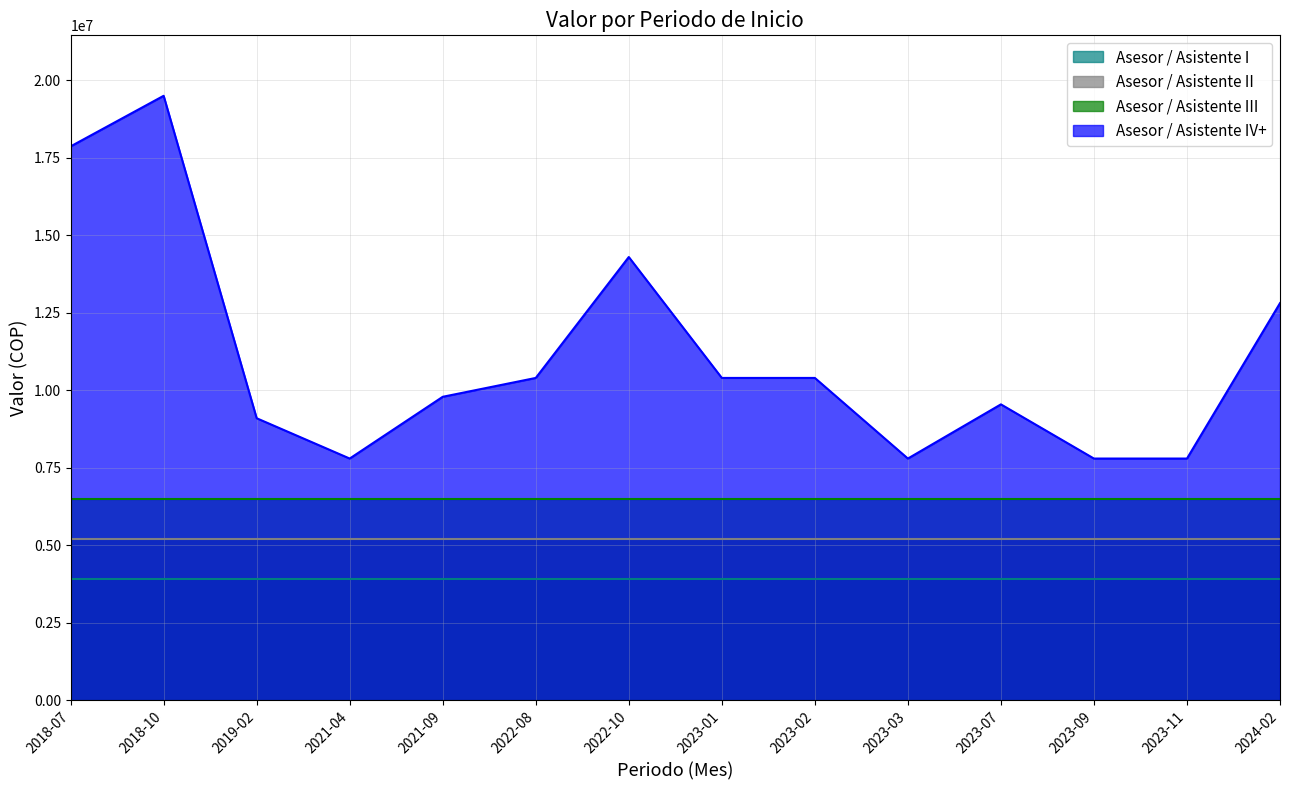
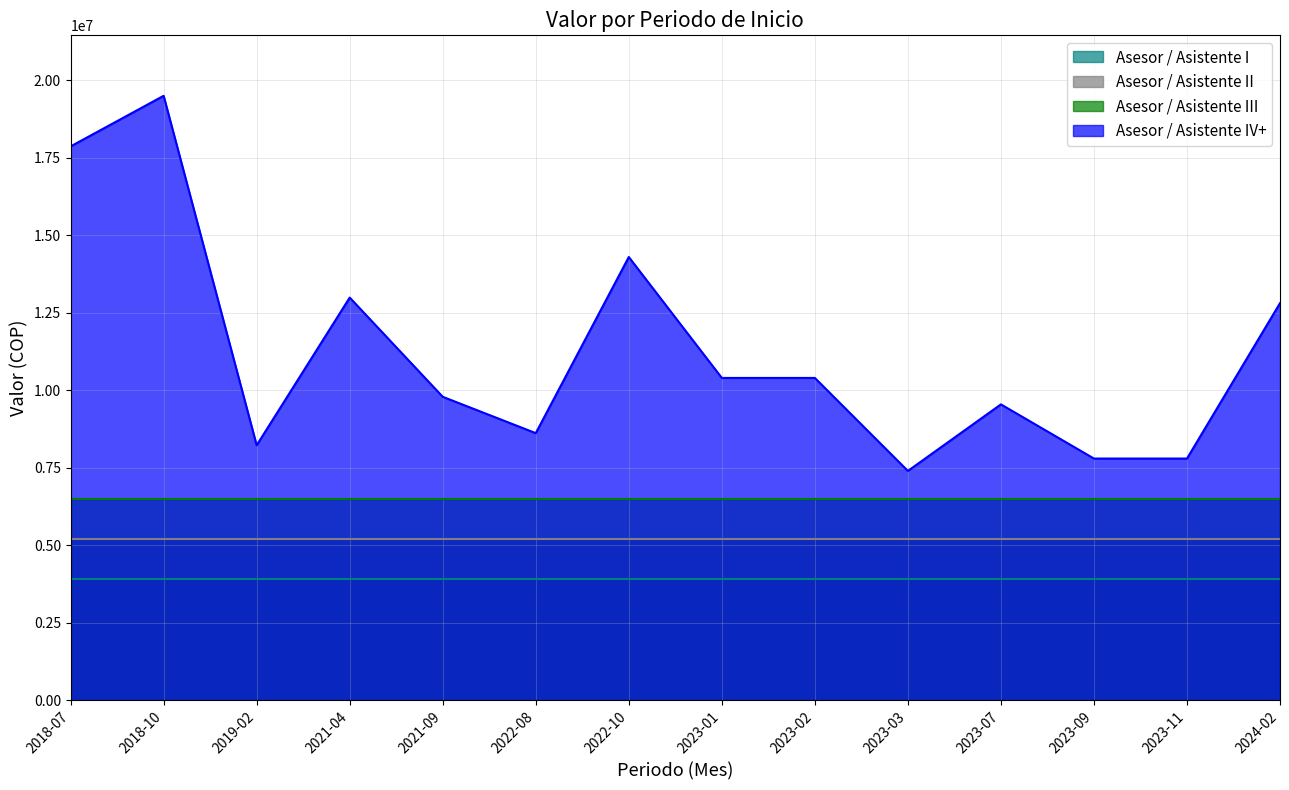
Asesor / Asistente IV+, 2019-02: 9100000 -> 8200000
Asesor / Asistente IV+, 2021-04: 7800000 -> 13000000
Asesor / Asistente IV+, 2022-08: 10400000 -> 8600000
Asesor / Asistente IV+, 2023-03: 7800000 -> 7400000
